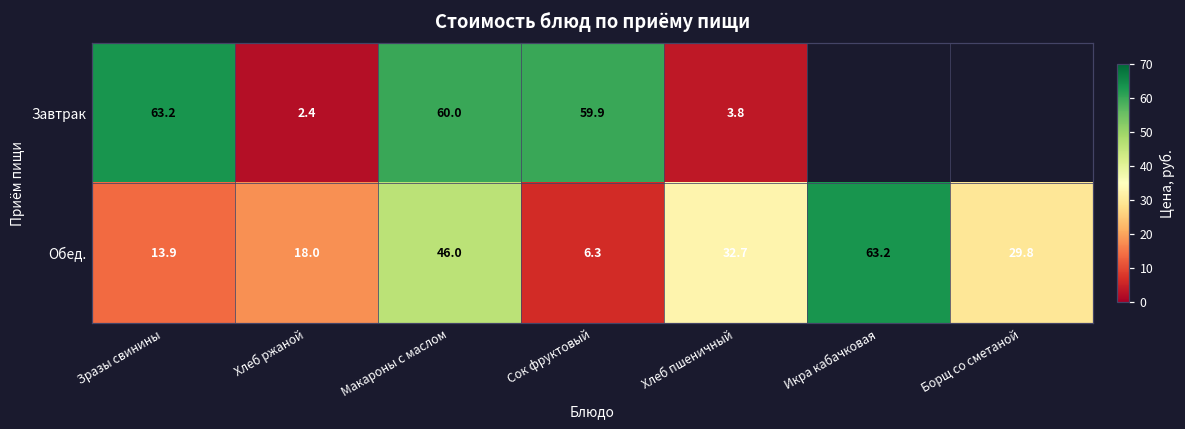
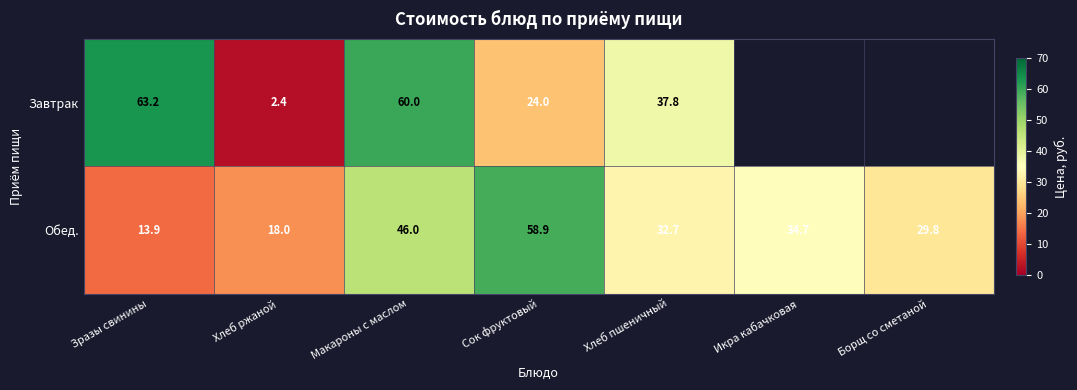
Завтрак, Сок фруктовый: 59.9 -> 24.0
Завтрак, Хлеб пшеничный: 3.8 -> 37.8
Обед., Сок фруктовый: 6.3 -> 58.9
Обед., Икра кабачковая: 63.2 -> 34.7
